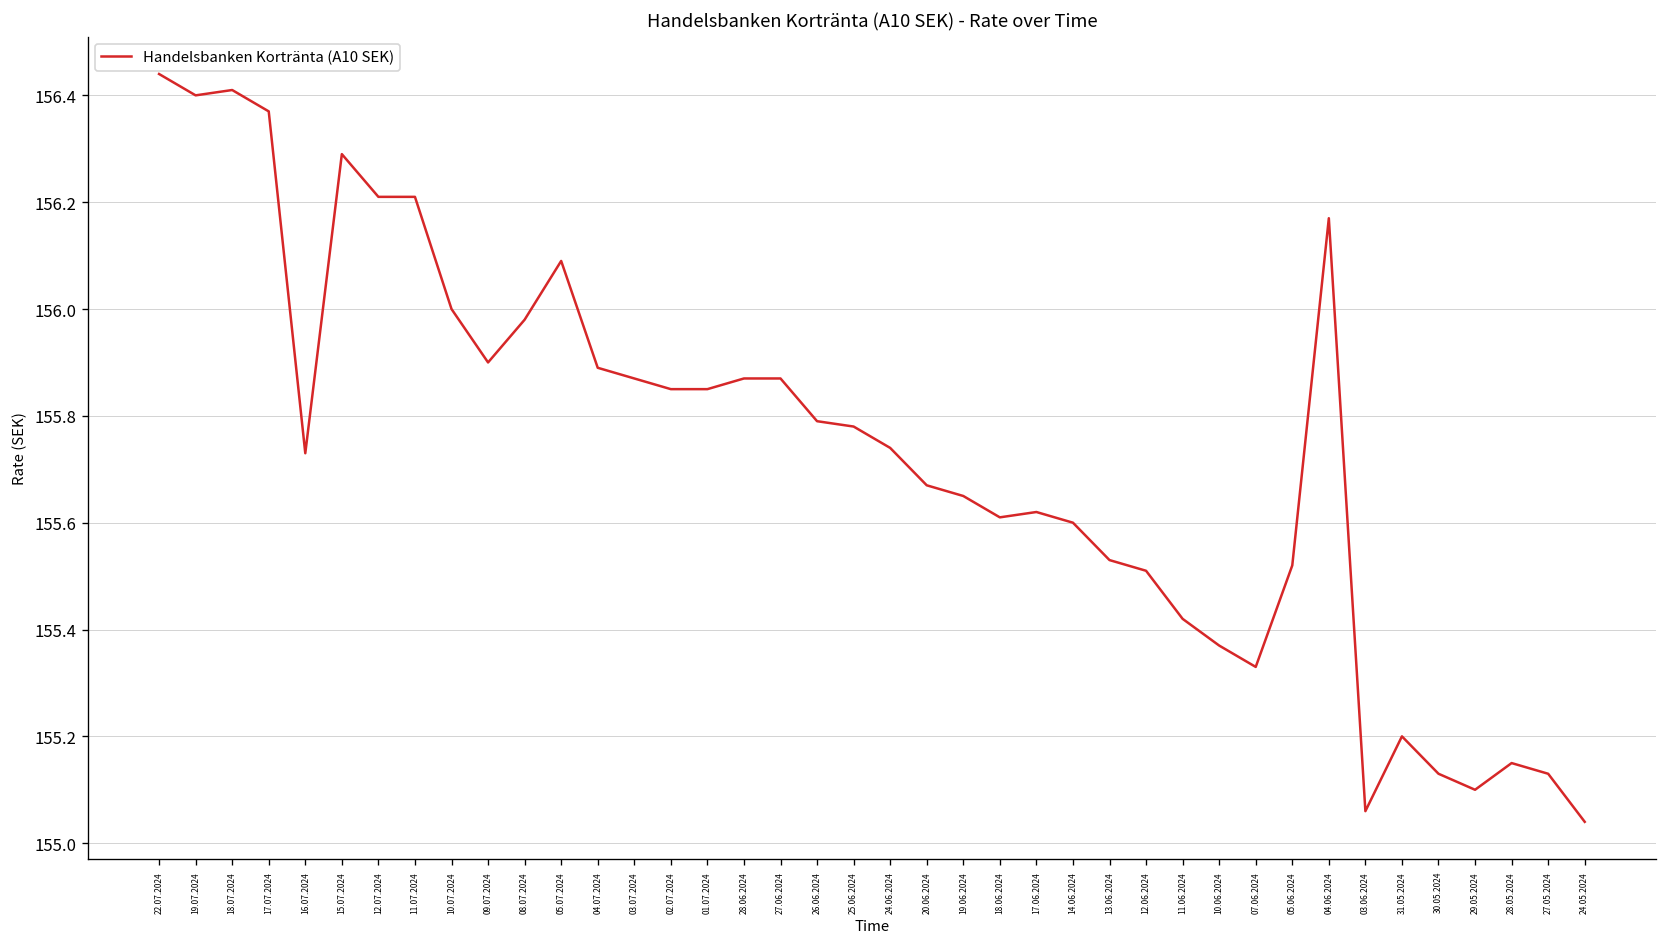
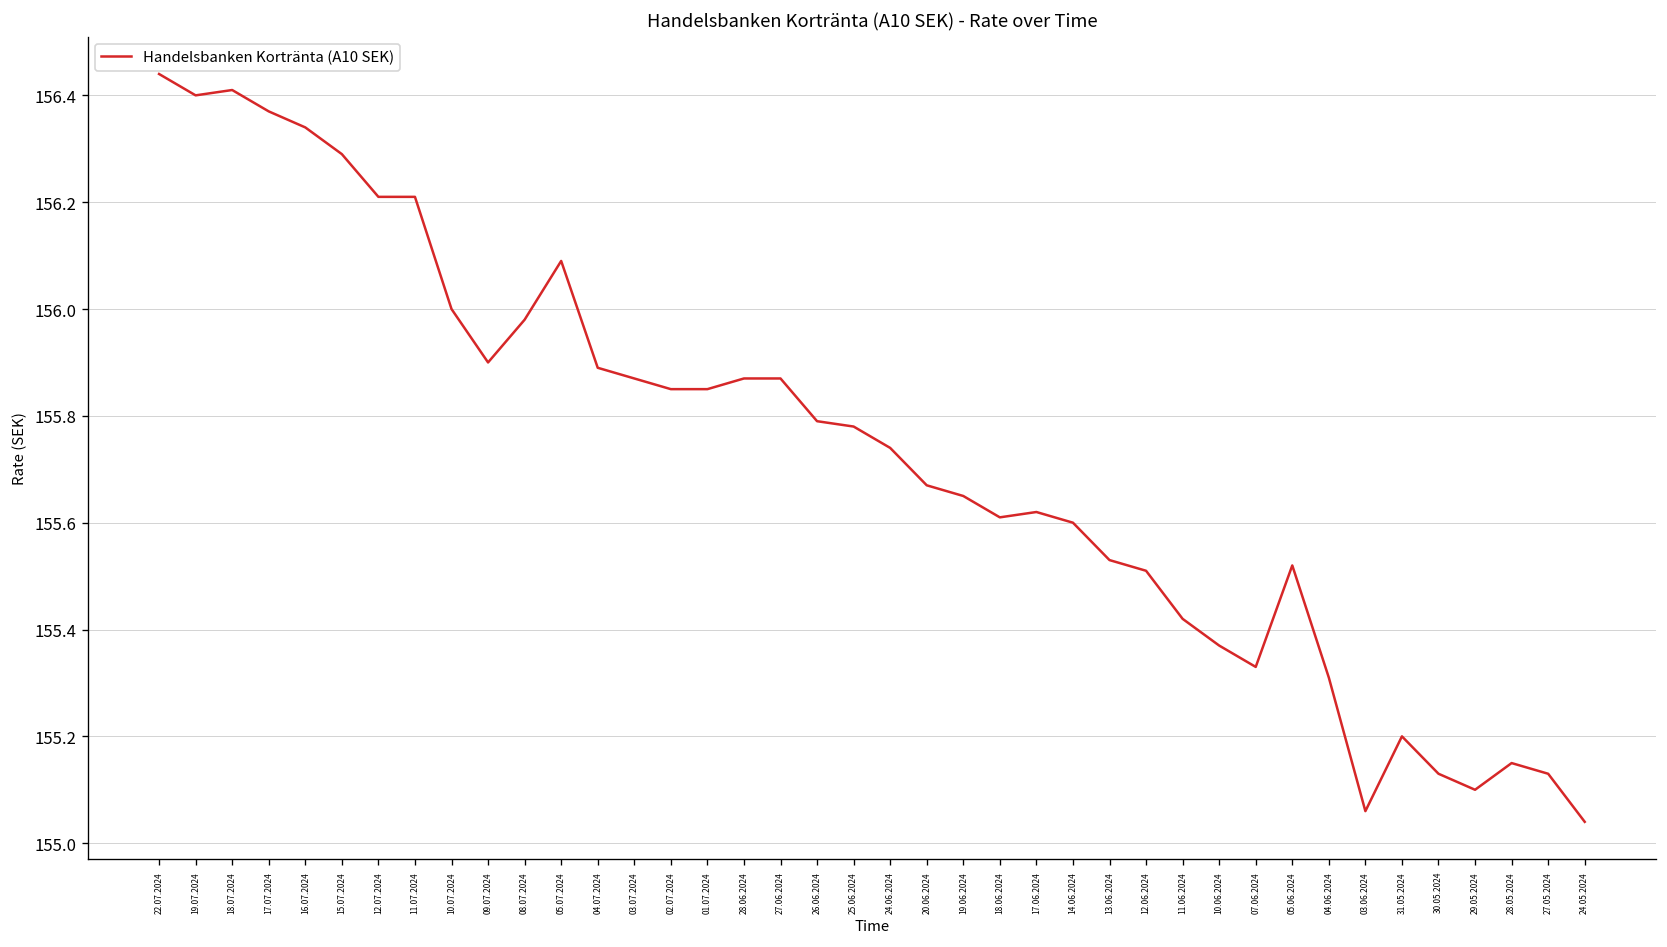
16.07.2024: 155.73 -> 156.34
04.06.2024: 156.17 -> 155.31
